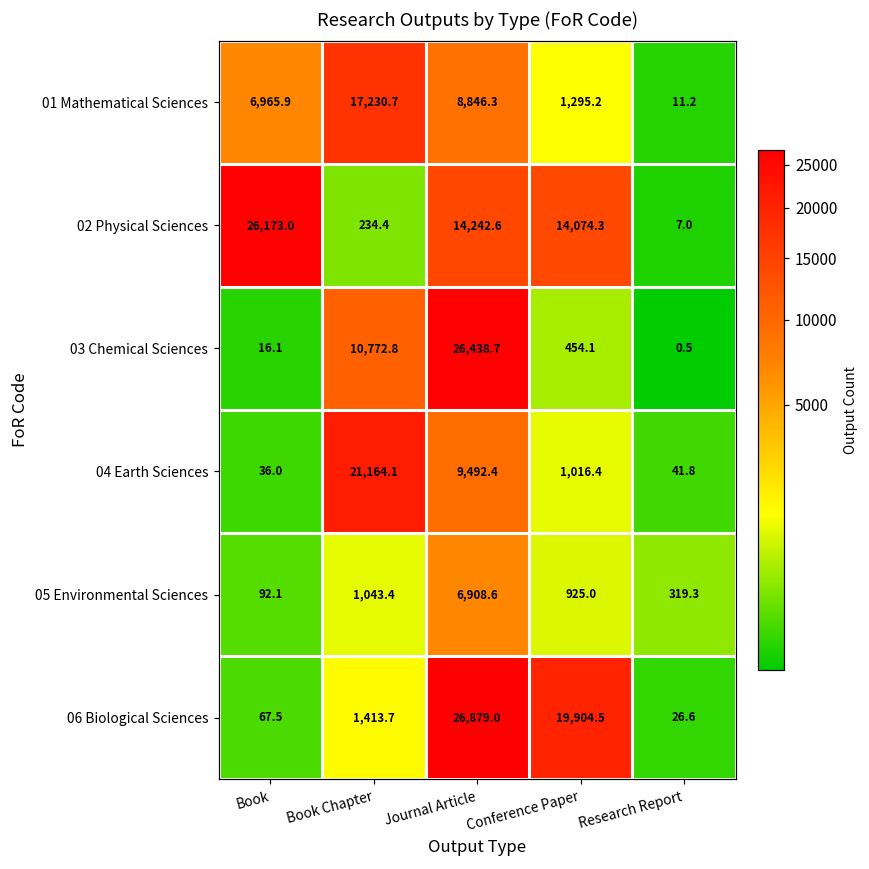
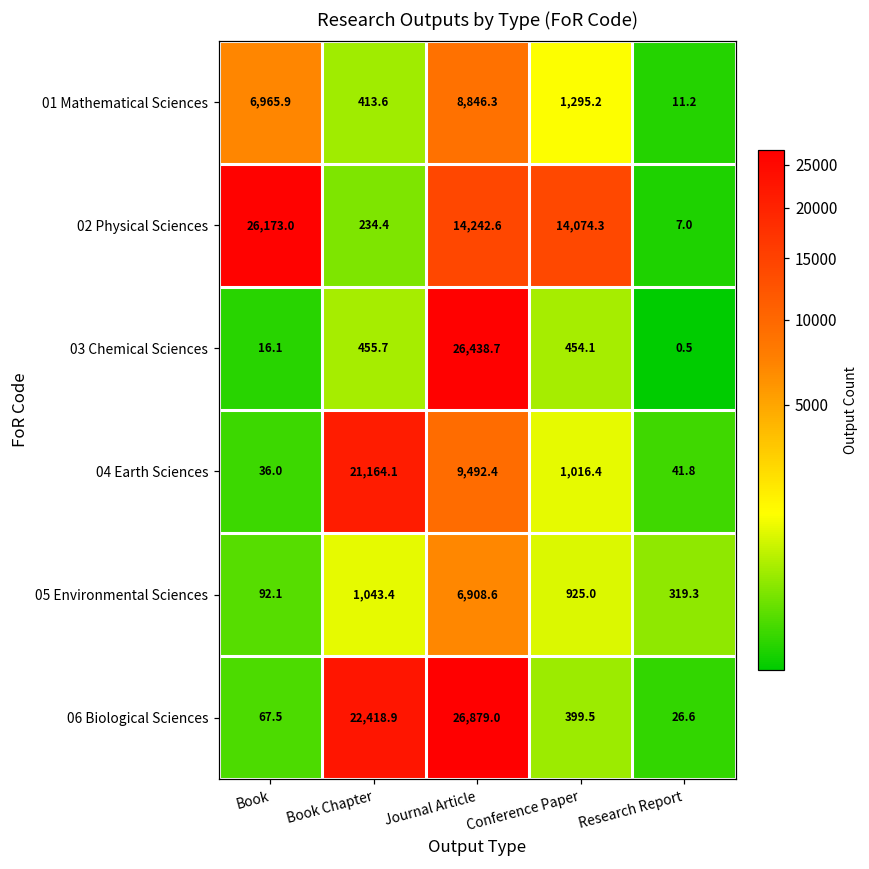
01 Mathematical Sciences, Book Chapter: 17,230.7 -> 413.6
03 Chemical Sciences, Book Chapter: 10,772.8 -> 455.7
06 Biological Sciences, Book Chapter: 1,413.7 -> 22,418.9
06 Biological Sciences, Conference Paper: 19,904.5 -> 399.5
